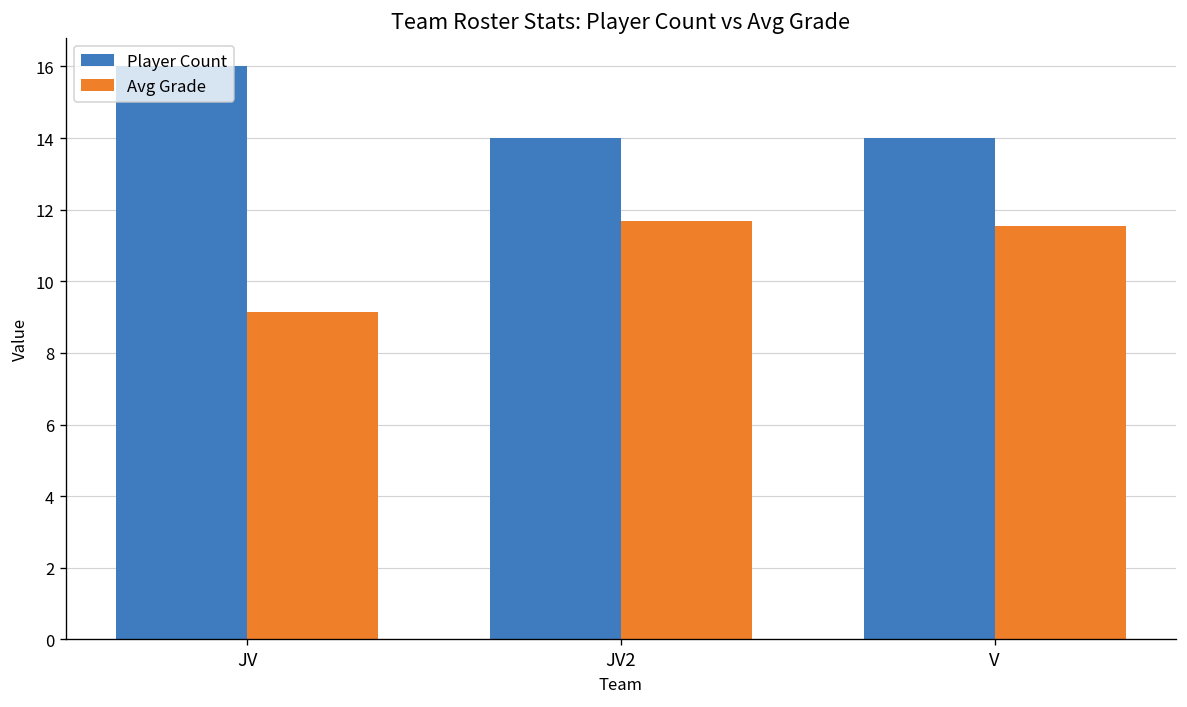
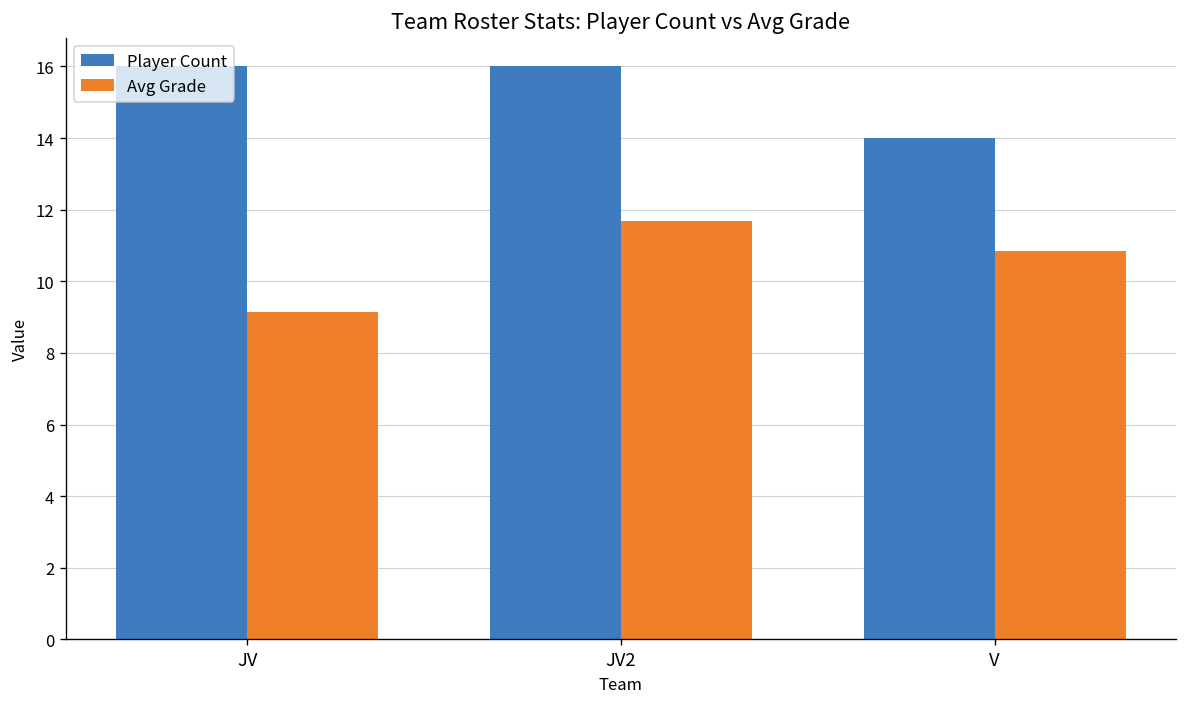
Player Count, JV2: 14 -> 16
Avg Grade, V: 11.6 -> 10.9
